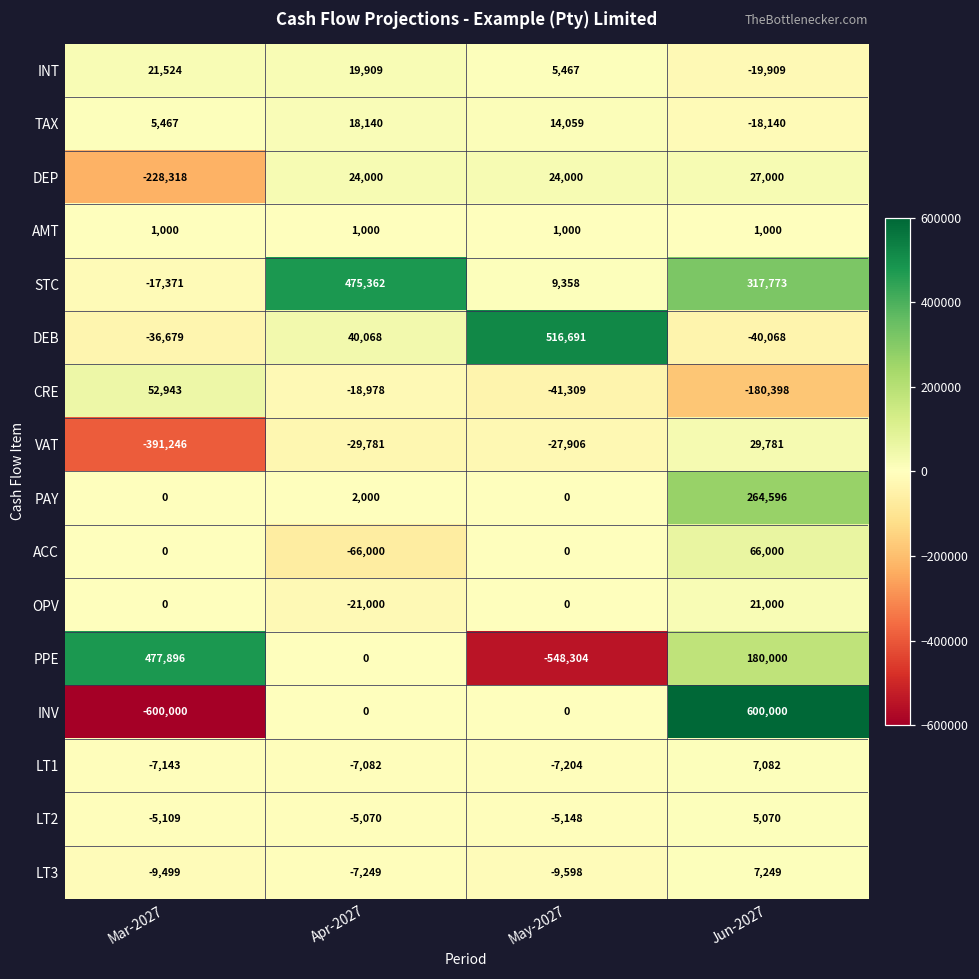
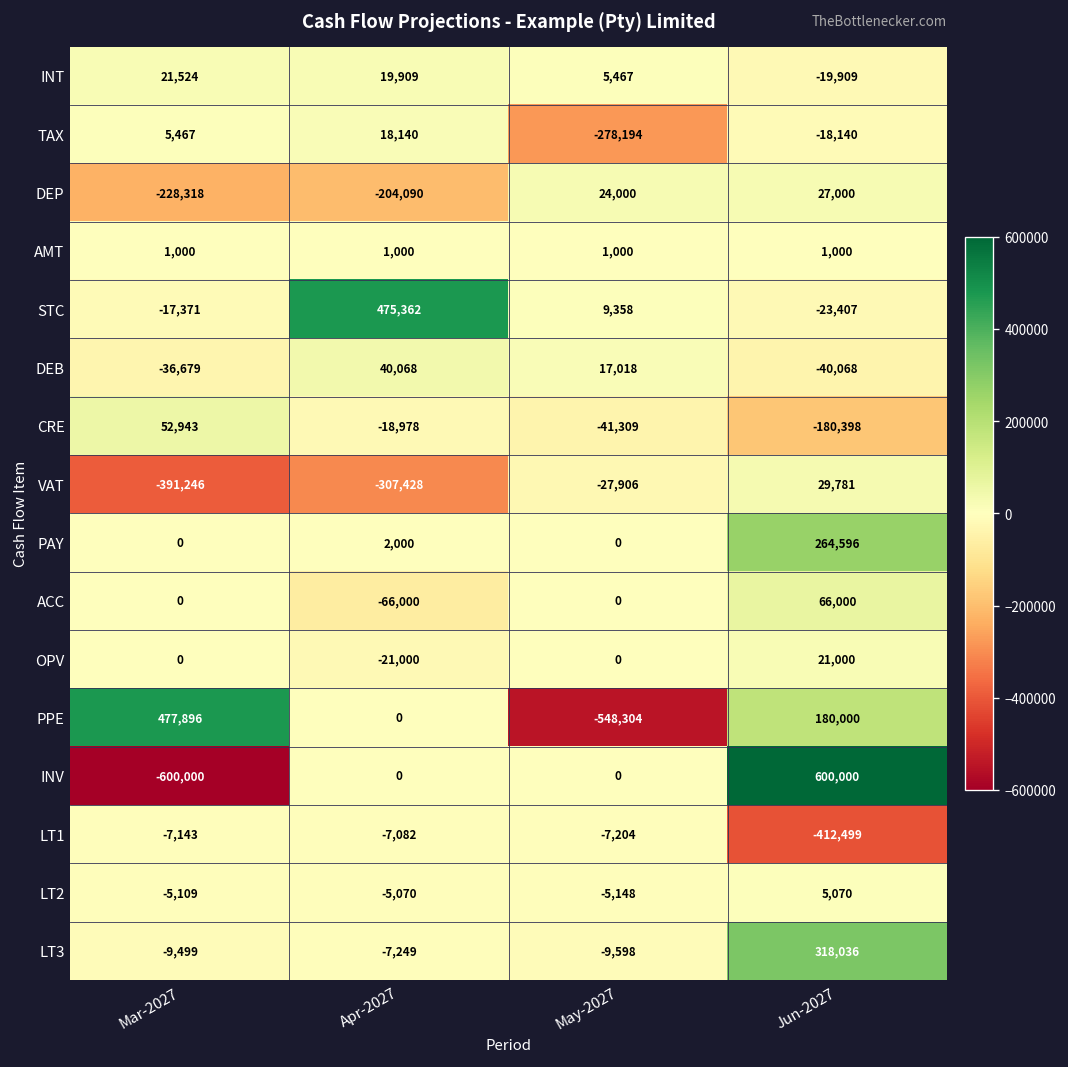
TAX, May-2027: 14,059 -> -278,194
DEP, Apr-2027: 24,000 -> -204,090
STC, Jun-2027: 317,773 -> -23,407
DEB, May-2027: 516,691 -> 17,018
VAT, Apr-2027: -29,781 -> -307,428
LT1, Jun-2027: 7,082 -> -412,499
LT3, Jun-2027: 7,249 -> 318,036
